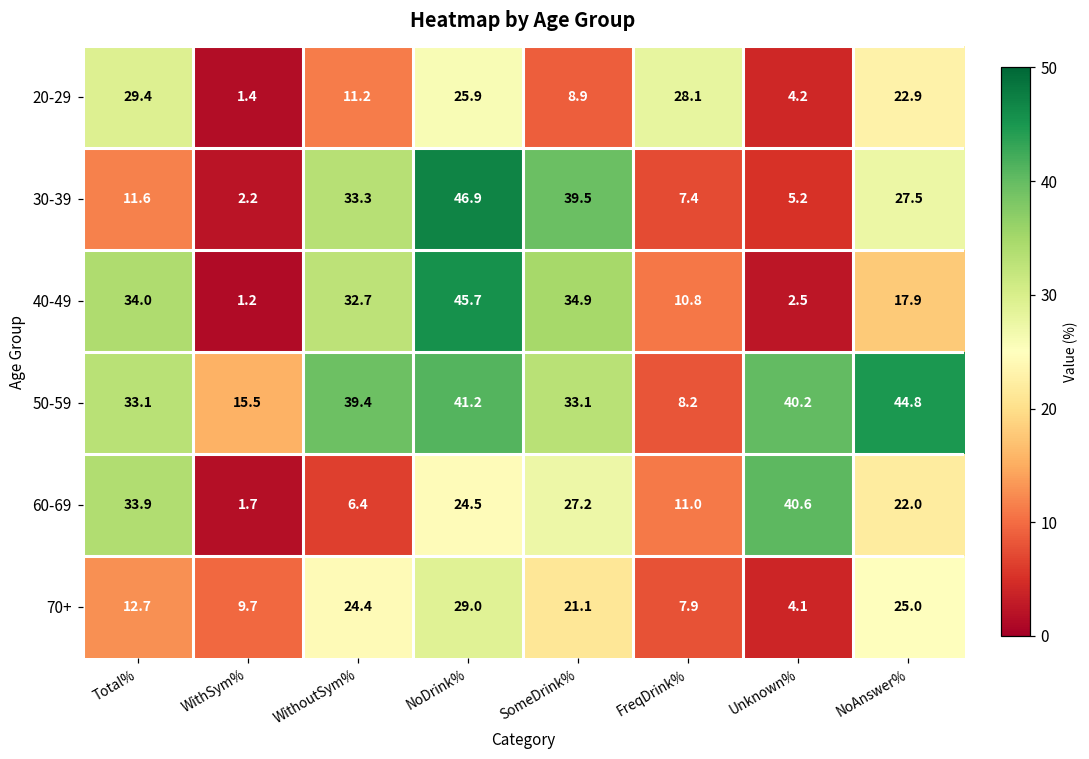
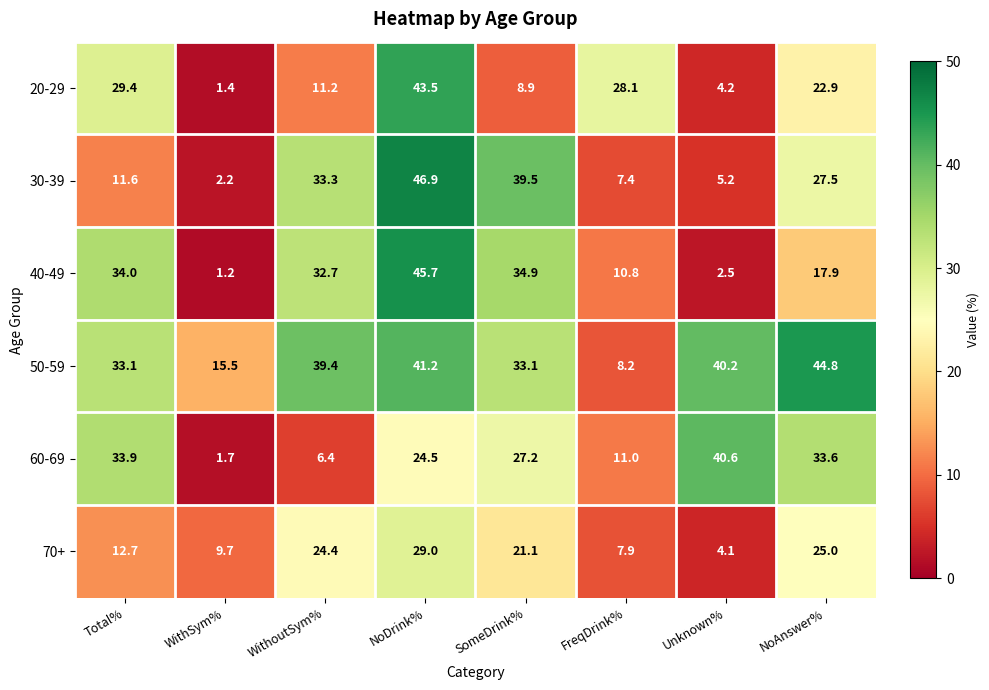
20-29, NoDrink%: 25.9 -> 43.5
60-69, NoAnswer%: 22.0 -> 33.6
